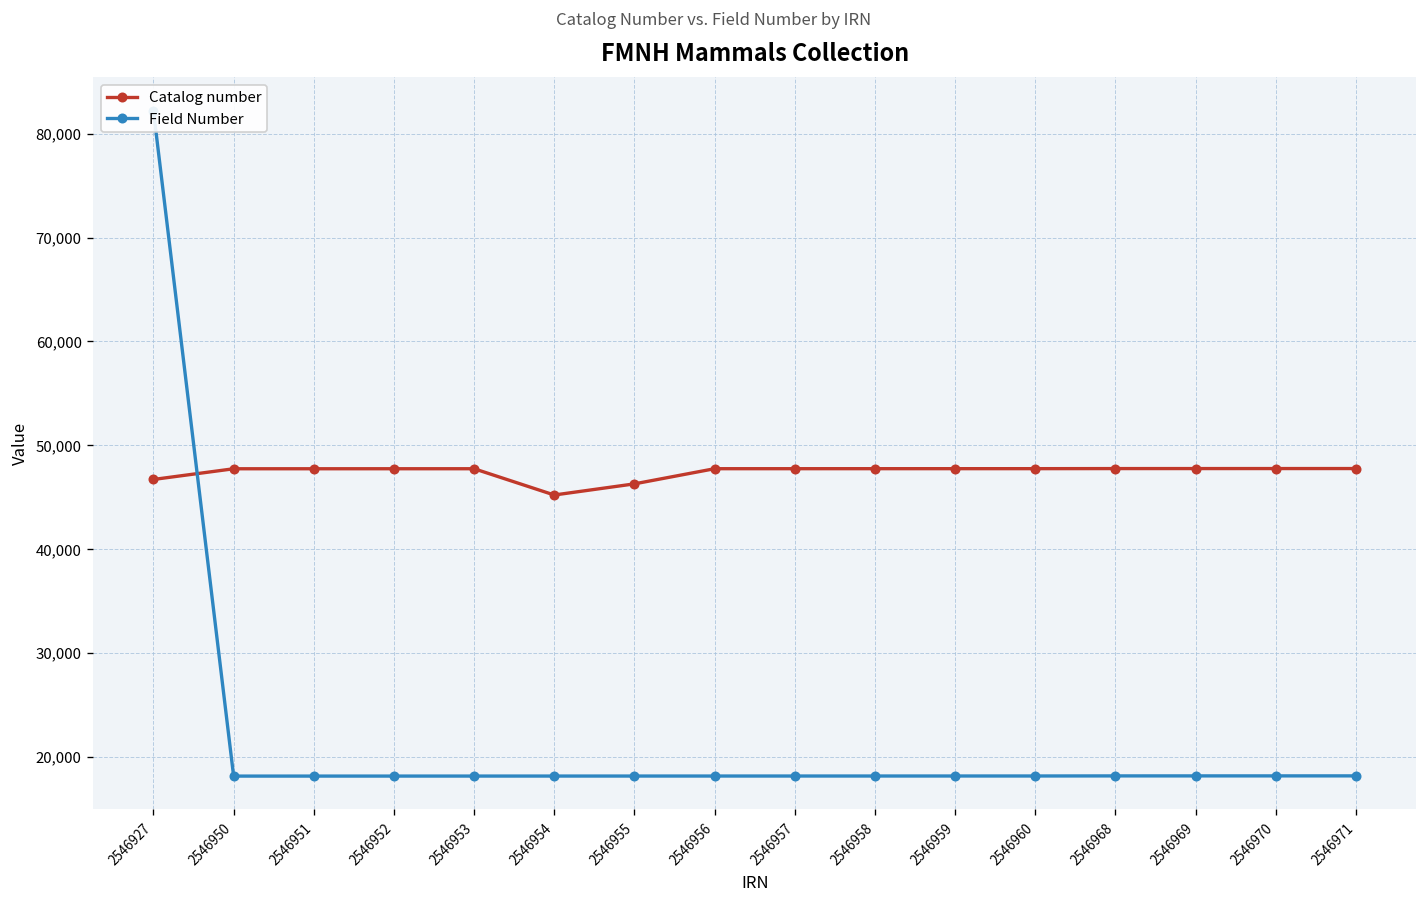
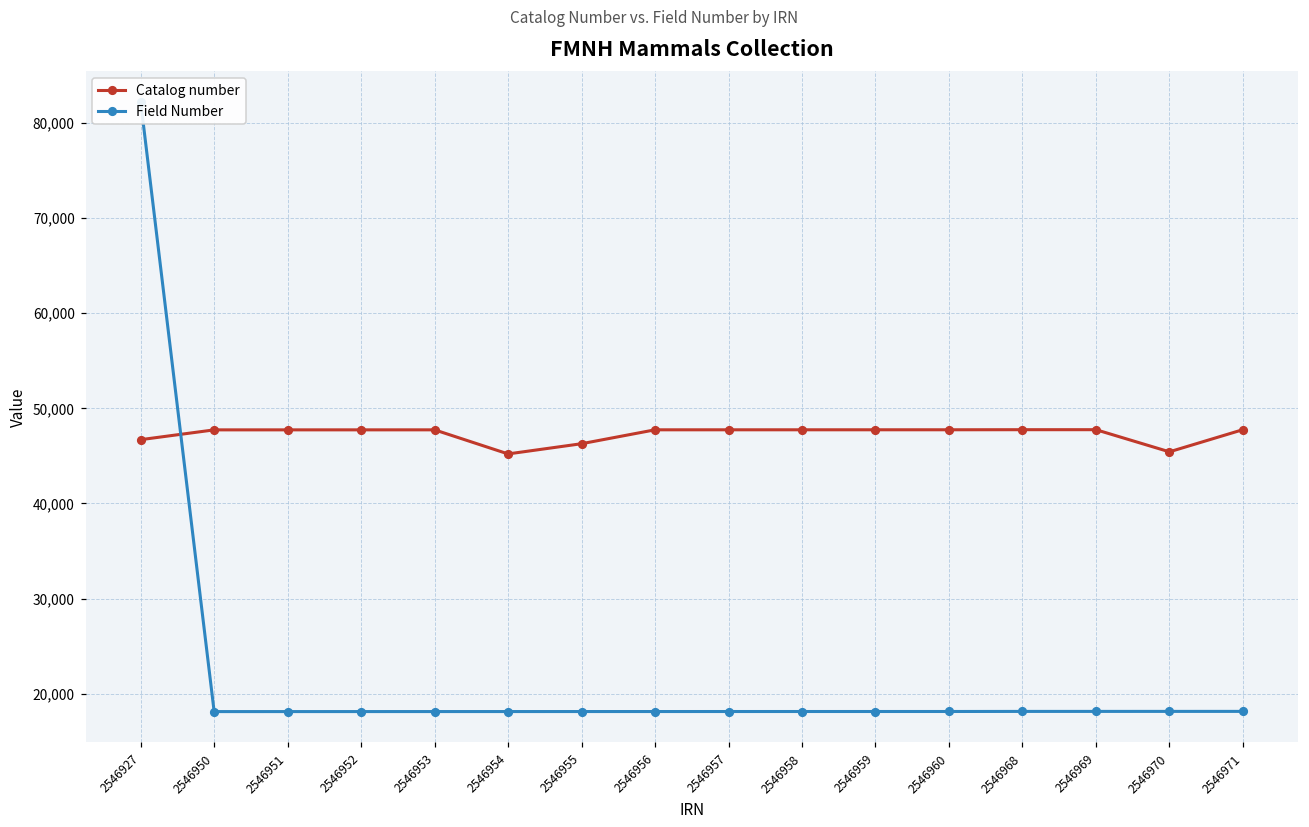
Catalog number, 2546970: 48,000 -> 45,000
